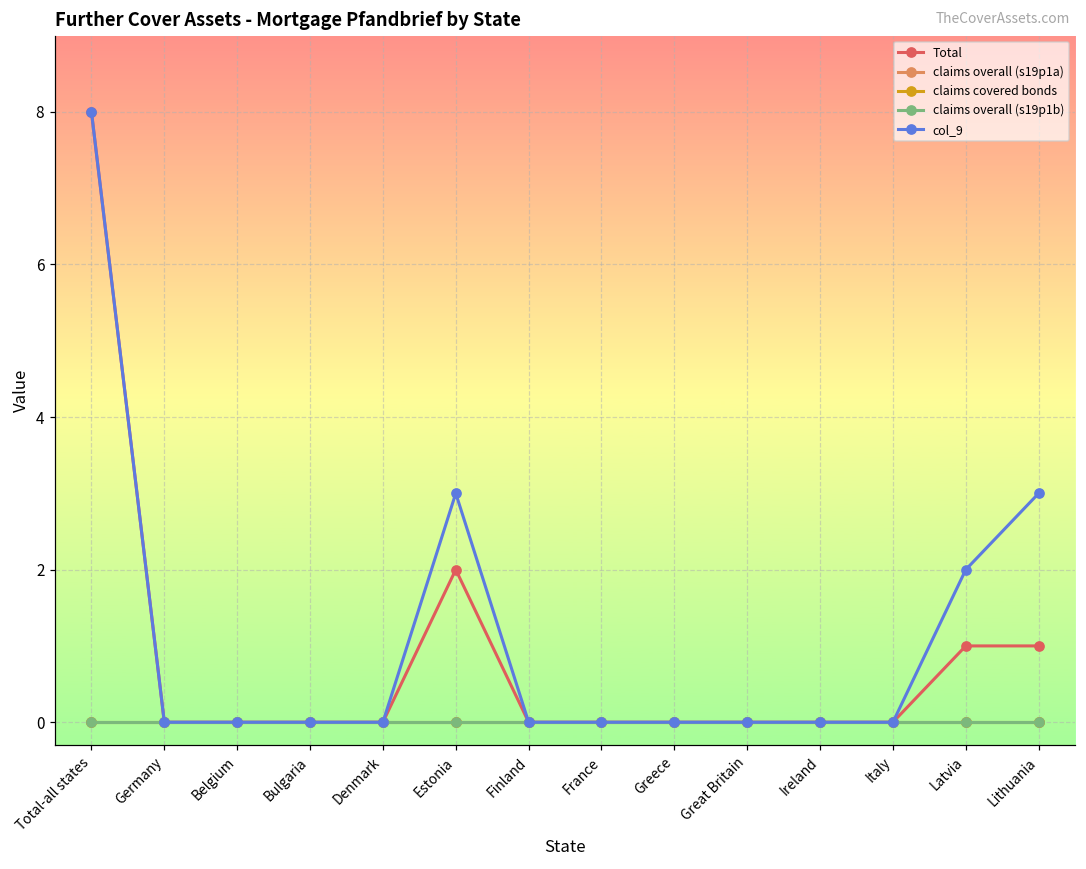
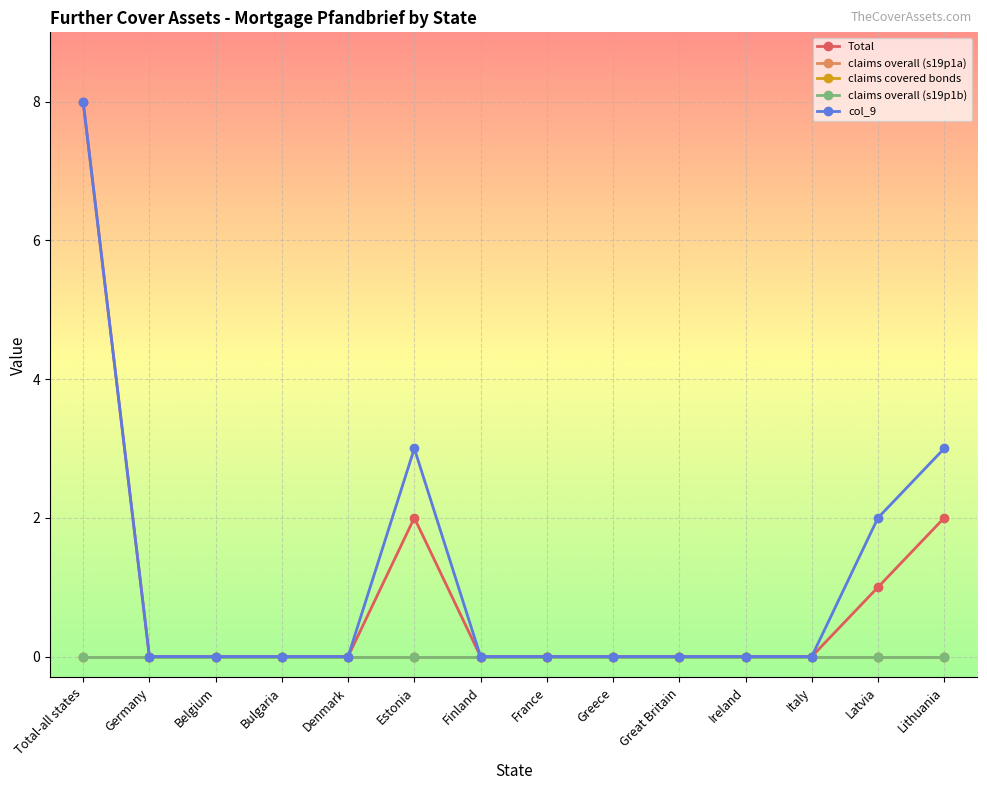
Total, Lithuania: 1 -> 2
